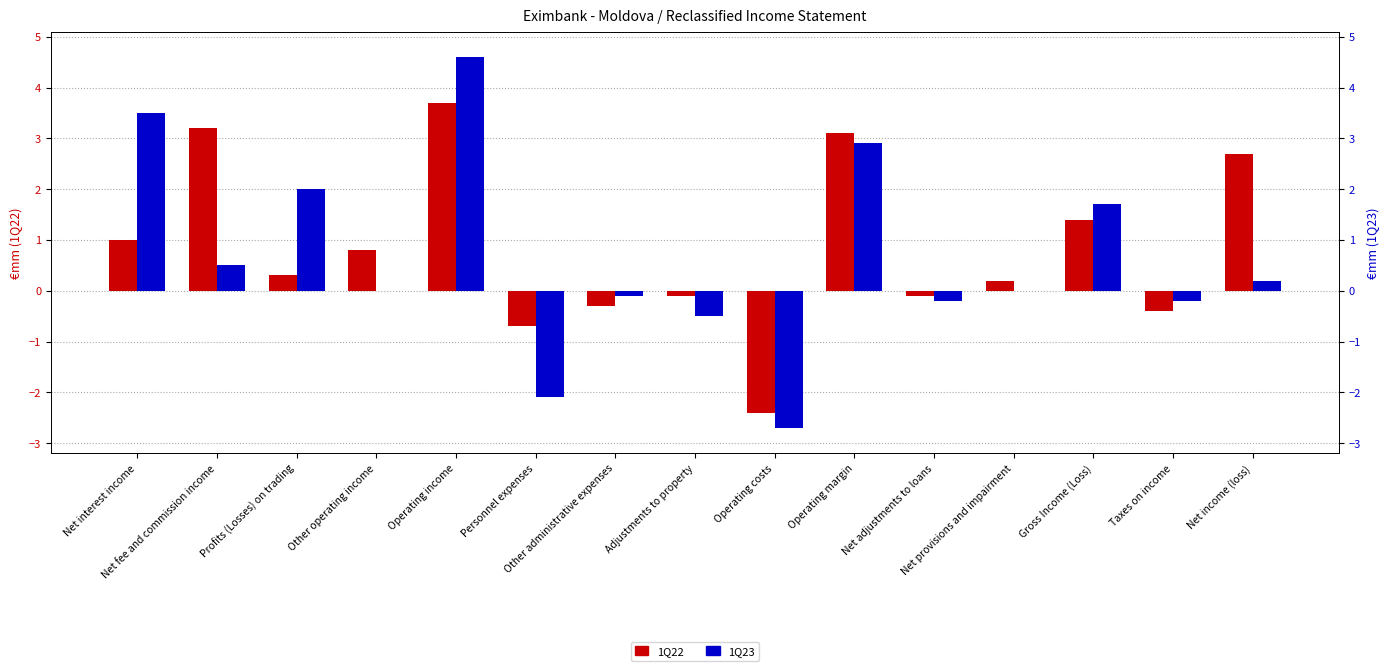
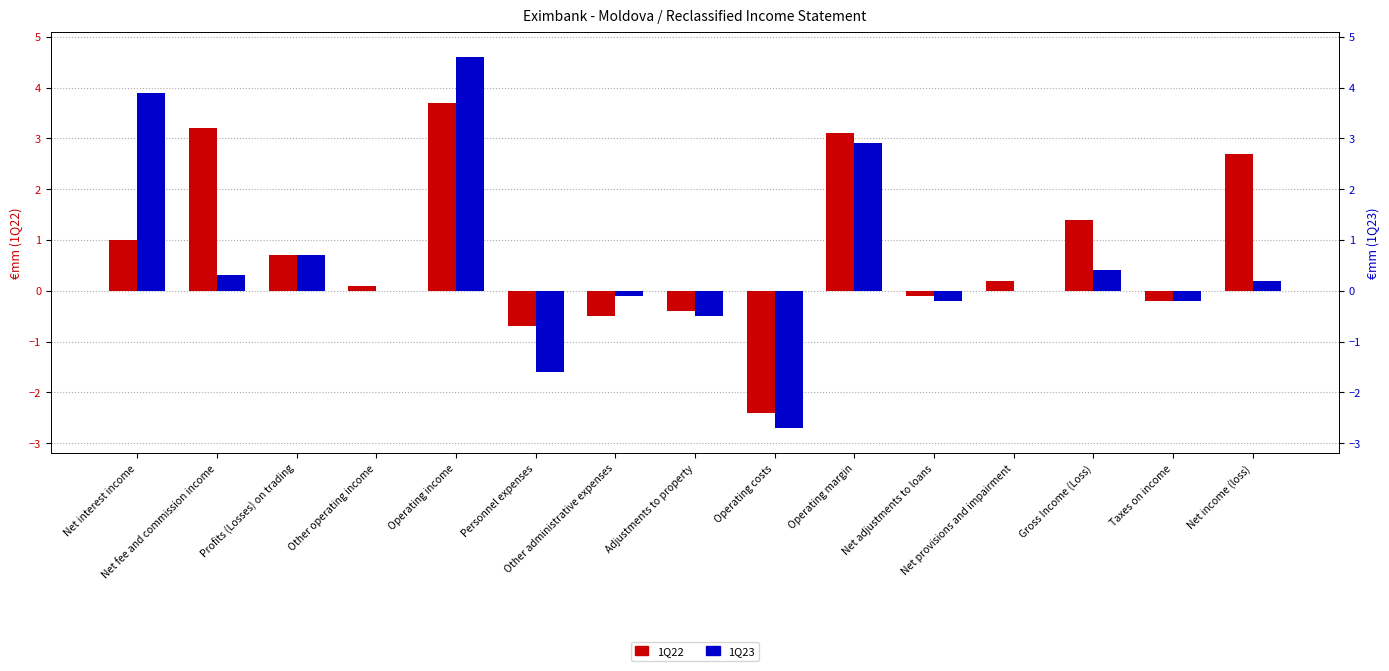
1Q22, Profits (Losses) on trading: 0.3 -> 0.7
1Q22, Other operating income: 0.8 -> 0.1
1Q22, Other administrative expenses: -0.3 -> -0.5
1Q22, Adjustments to property: -0.1 -> -0.4
1Q22, Taxes on income: -0.4 -> -0.2
1Q23, Net interest income: 3.5 -> 3.9
1Q23, Net fee and commission income: 0.5 -> 0.3
1Q23, Profits (Losses) on trading: 2.0 -> 0.7
1Q23, Personnel expenses: -2.1 -> -1.6
1Q23, Gross Income (Loss): 1.7 -> 0.4
